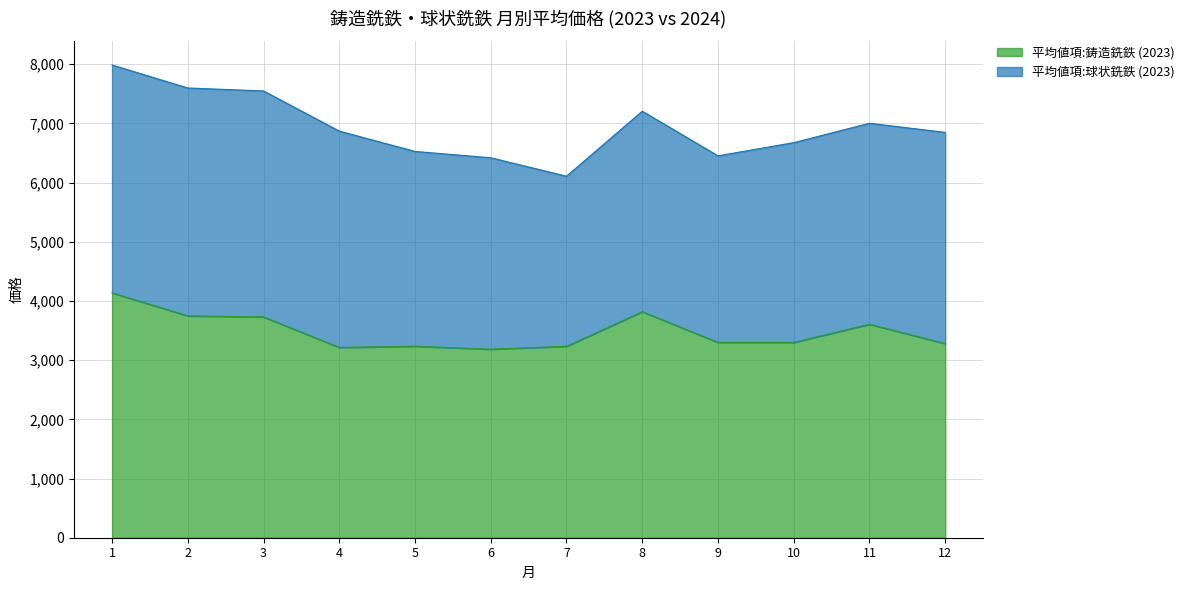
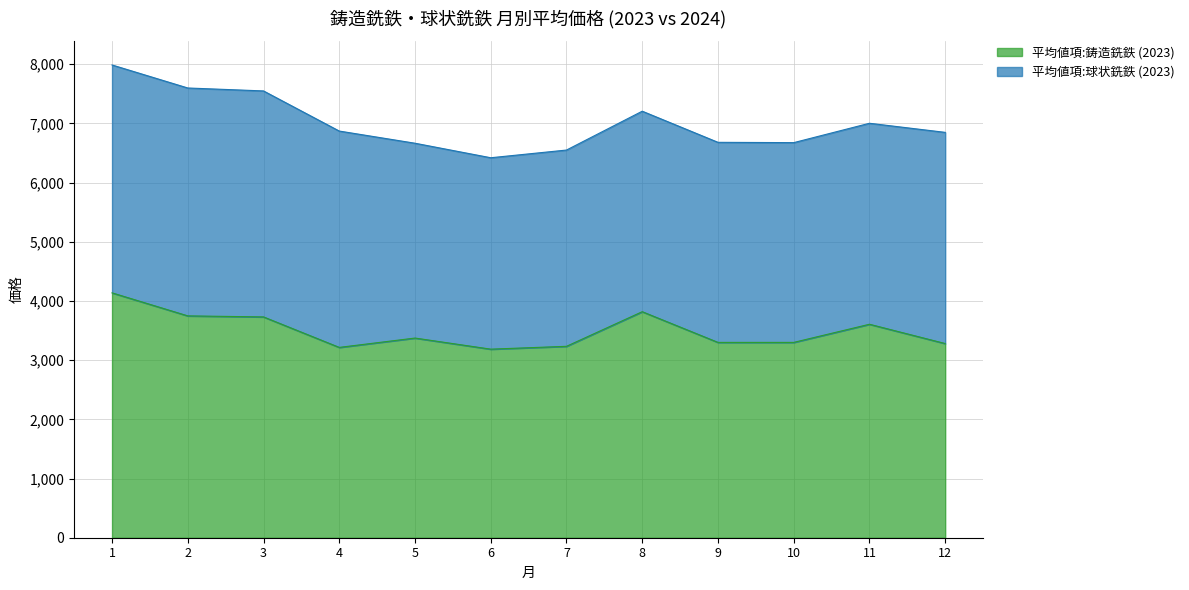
平均値項:鋳造銑鉄 (2023), 5: 3,200 -> 3,400
平均値項:球状銑鉄 (2023), 7: 2,900 -> 3,300
平均値項:球状銑鉄 (2023), 9: 3,200 -> 3,400
